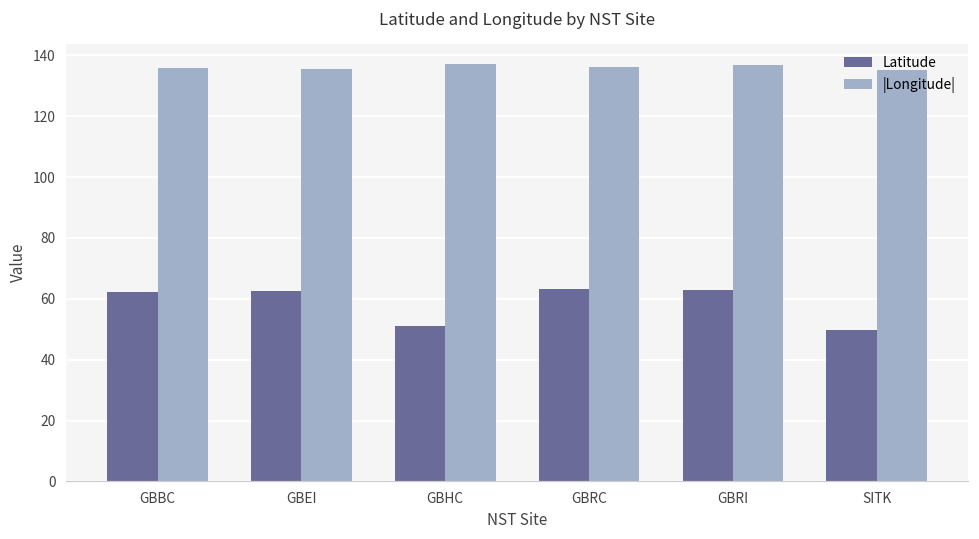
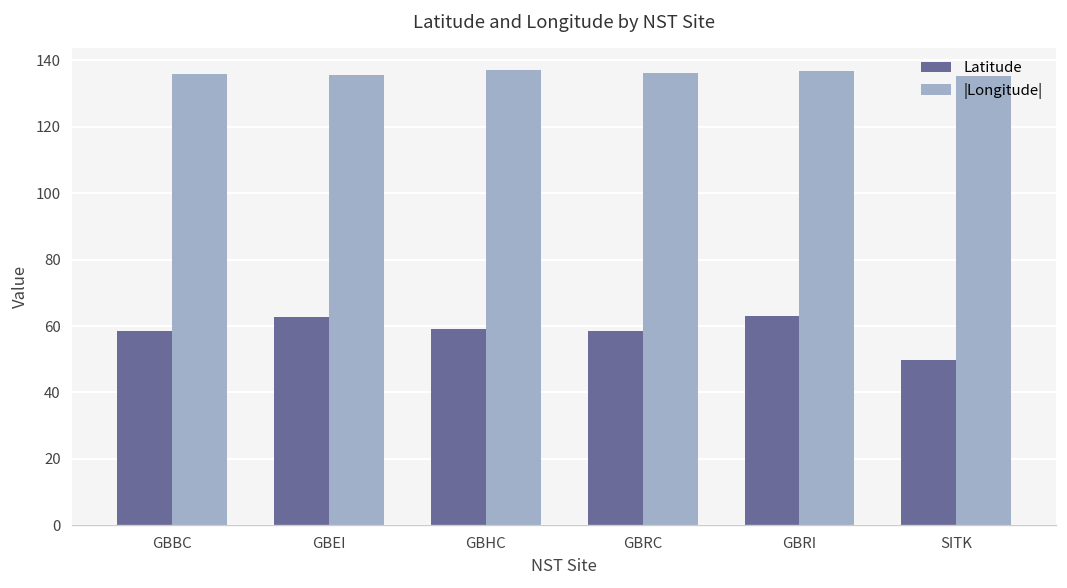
Latitude, GBBC: 62 -> 58
Latitude, GBHC: 51 -> 59
Latitude, GBRC: 63 -> 58
